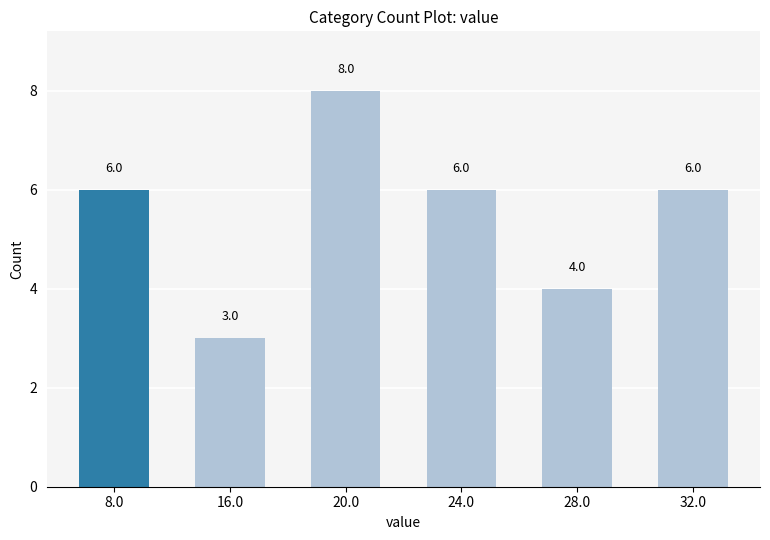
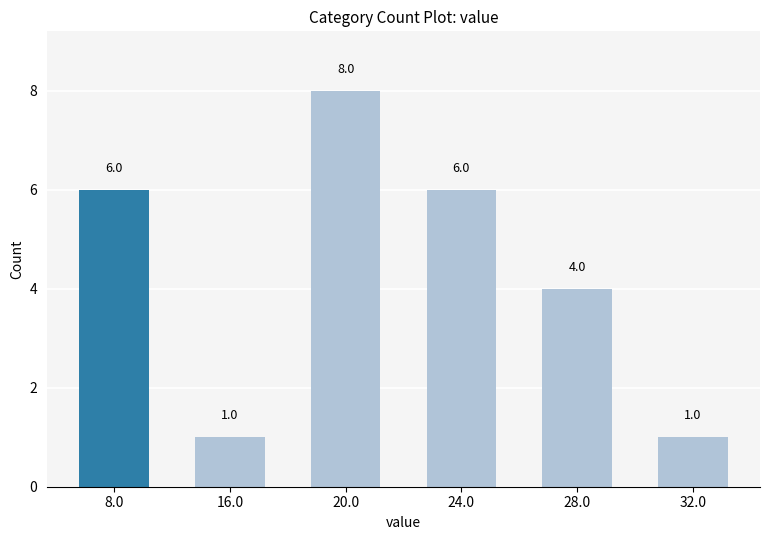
16.0: 3.0 -> 1.0
32.0: 6.0 -> 1.0
